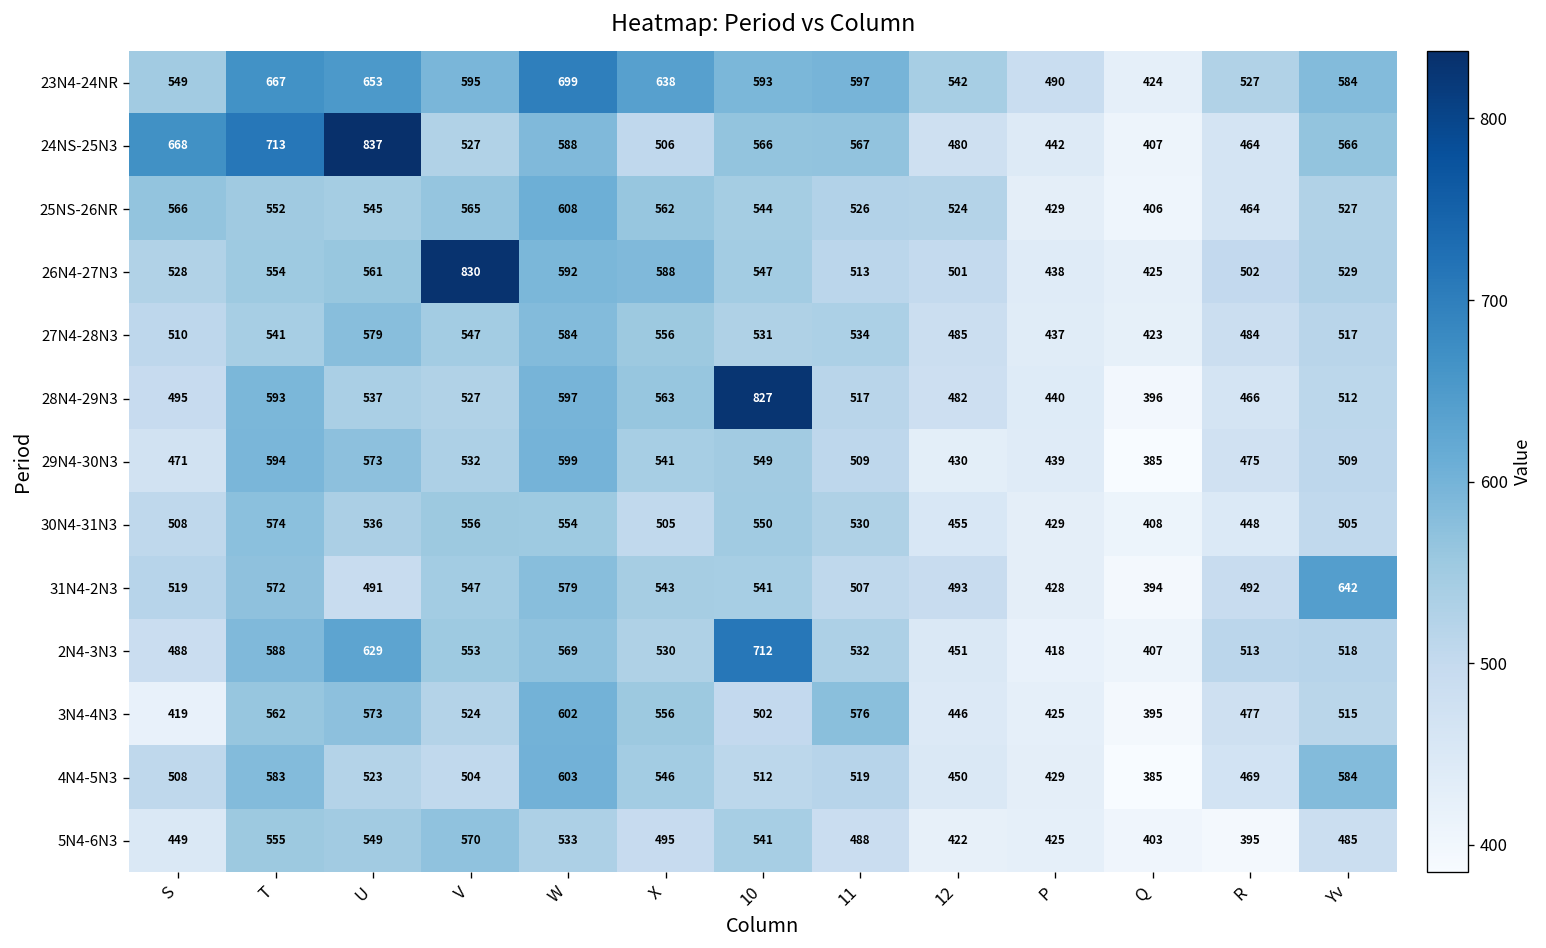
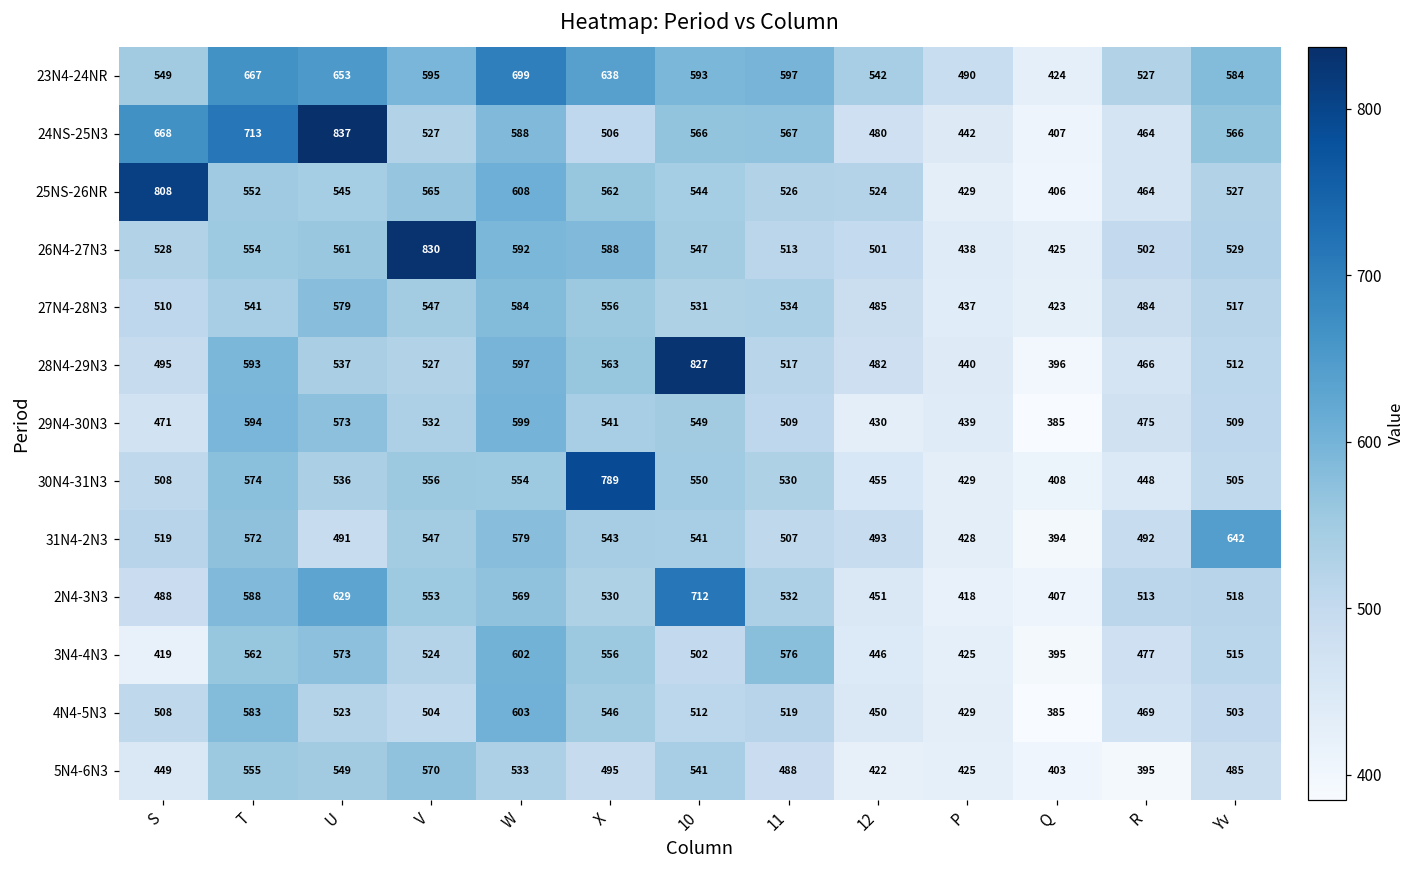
25NS-26NR, S: 566 -> 808
30N4-31N3, X: 505 -> 789
4N4-5N3, Yv: 584 -> 503
